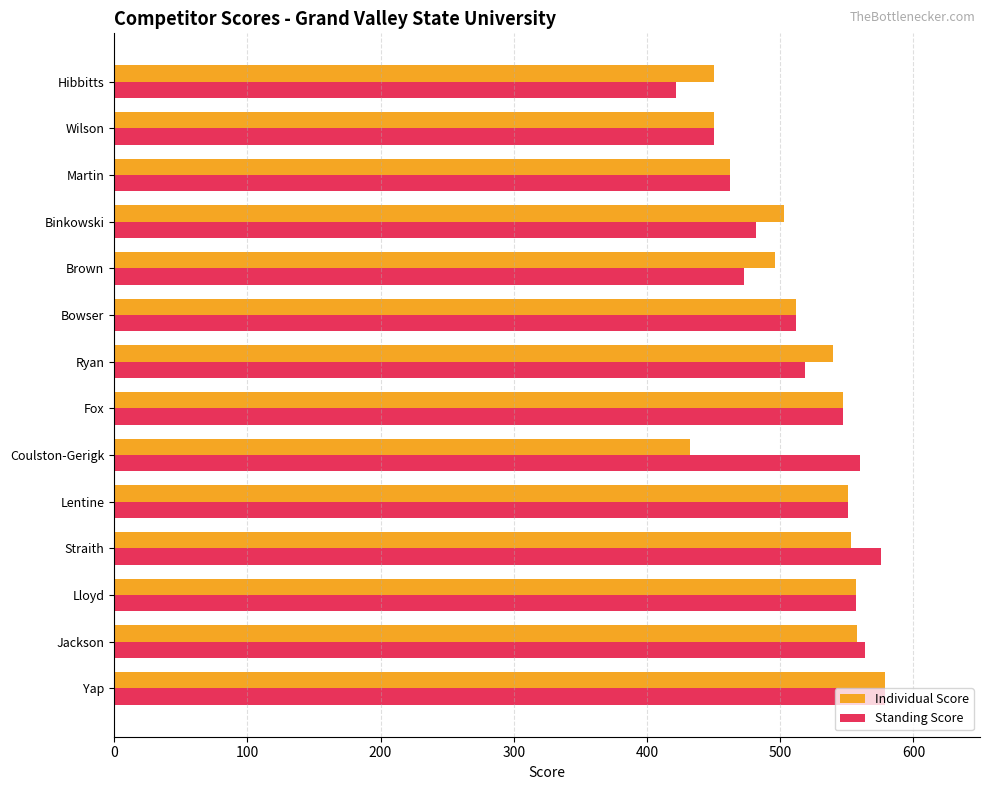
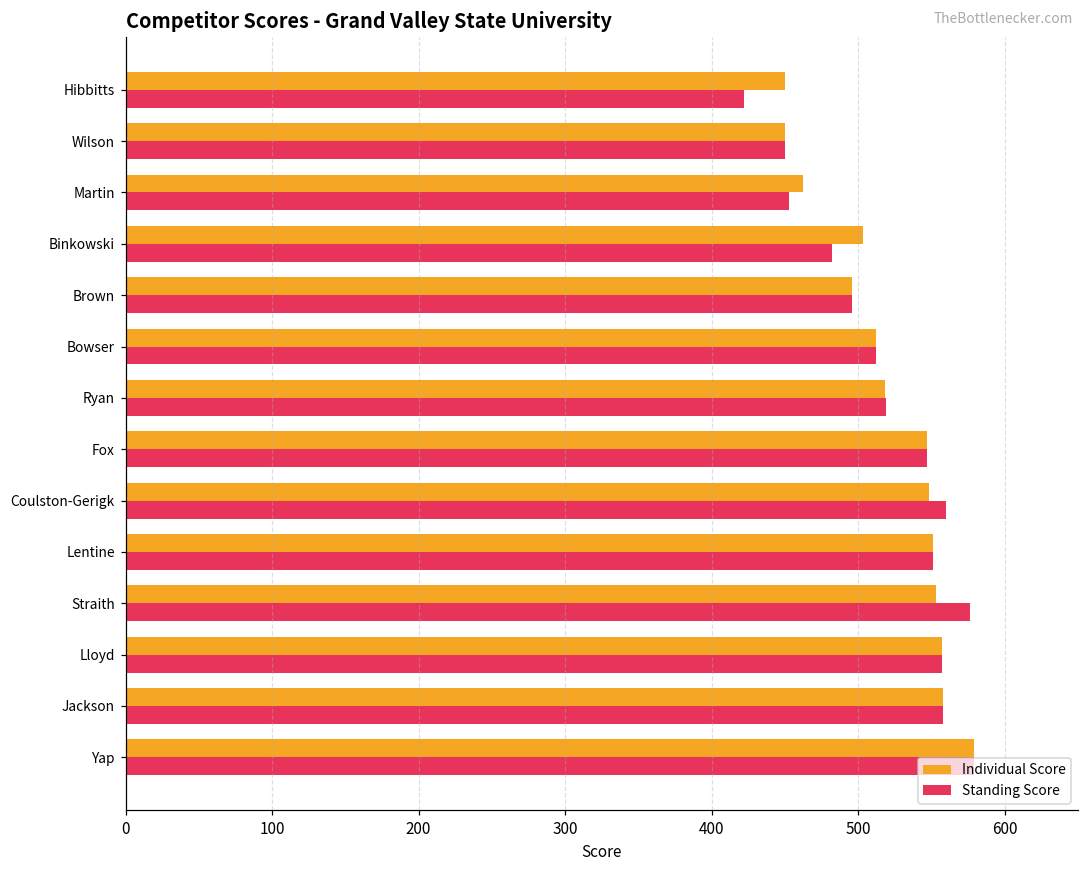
Standing Score, Martin: 462 -> 453
Standing Score, Brown: 473 -> 496
Individual Score, Ryan: 540 -> 518
Individual Score, Coulston-Gerigk: 432 -> 548
Standing Score, Jackson: 564 -> 558
